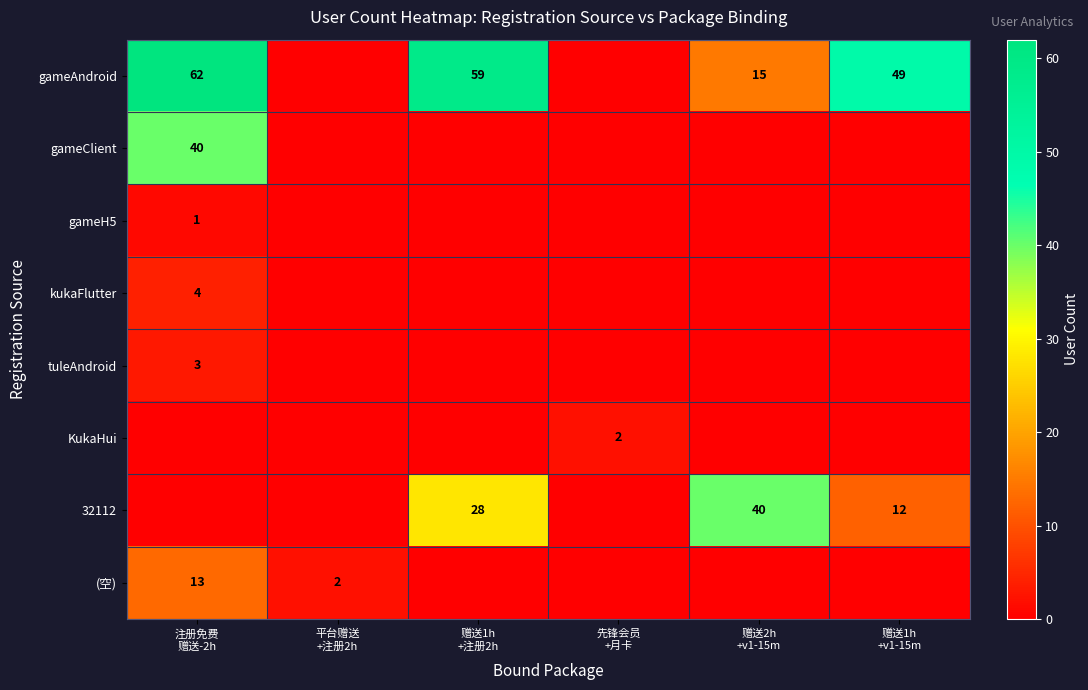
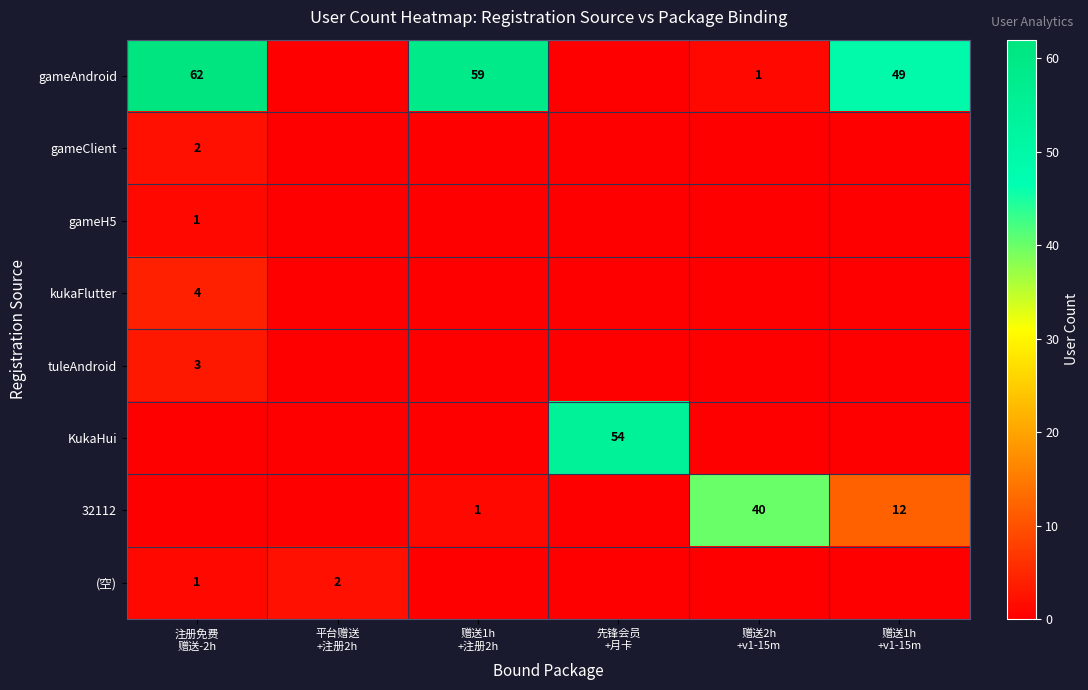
gameAndroid, 赠送2h +v1-15m: 15 -> 1
gameClient, 注册免费 赠送-2h: 40 -> 2
KukaHui, 先锋会员 +月卡: 2 -> 54
32112, 赠送1h +注册2h: 28 -> 1
(空), 注册免费 赠送-2h: 13 -> 1
